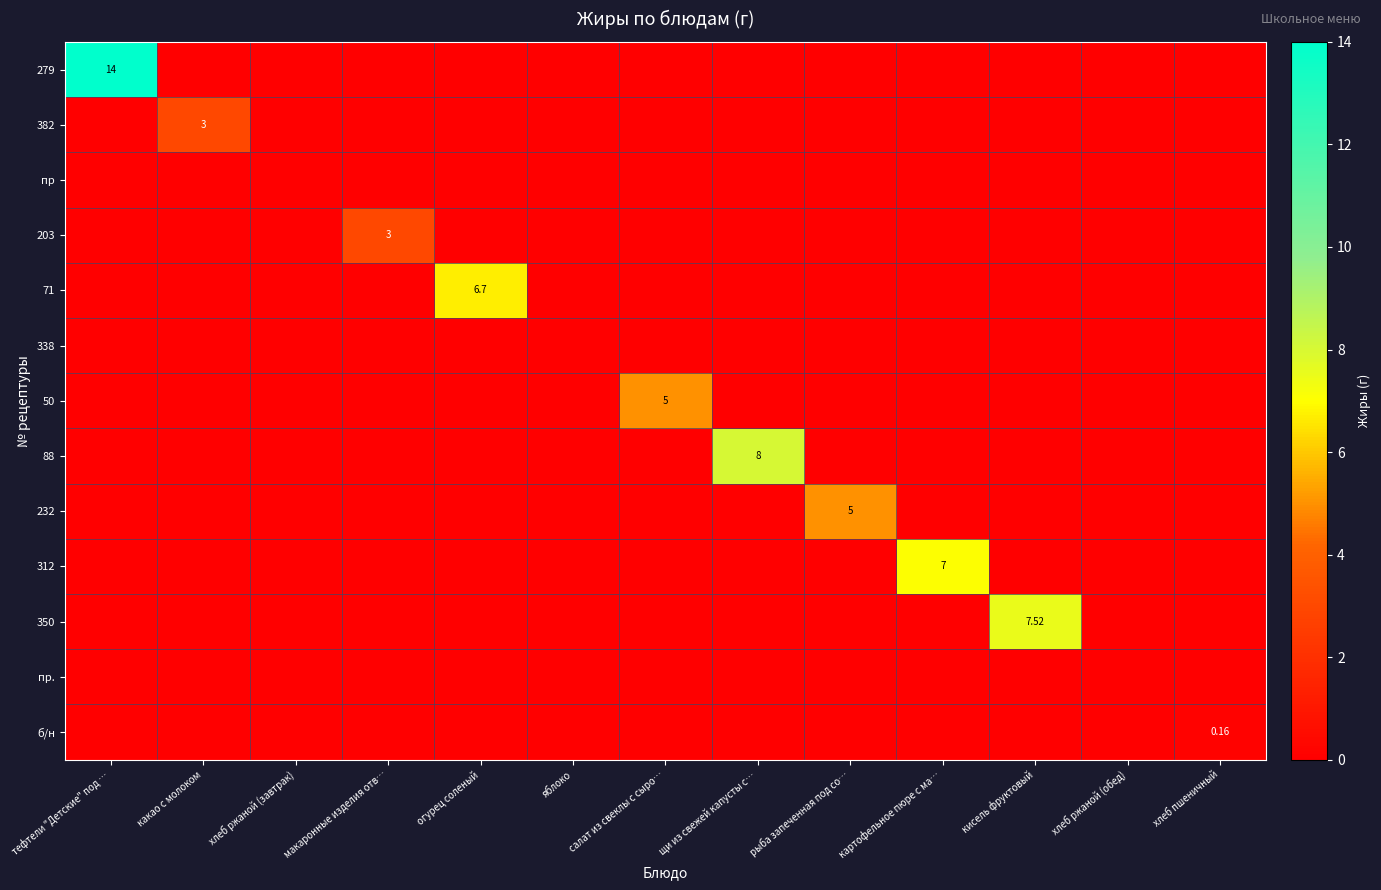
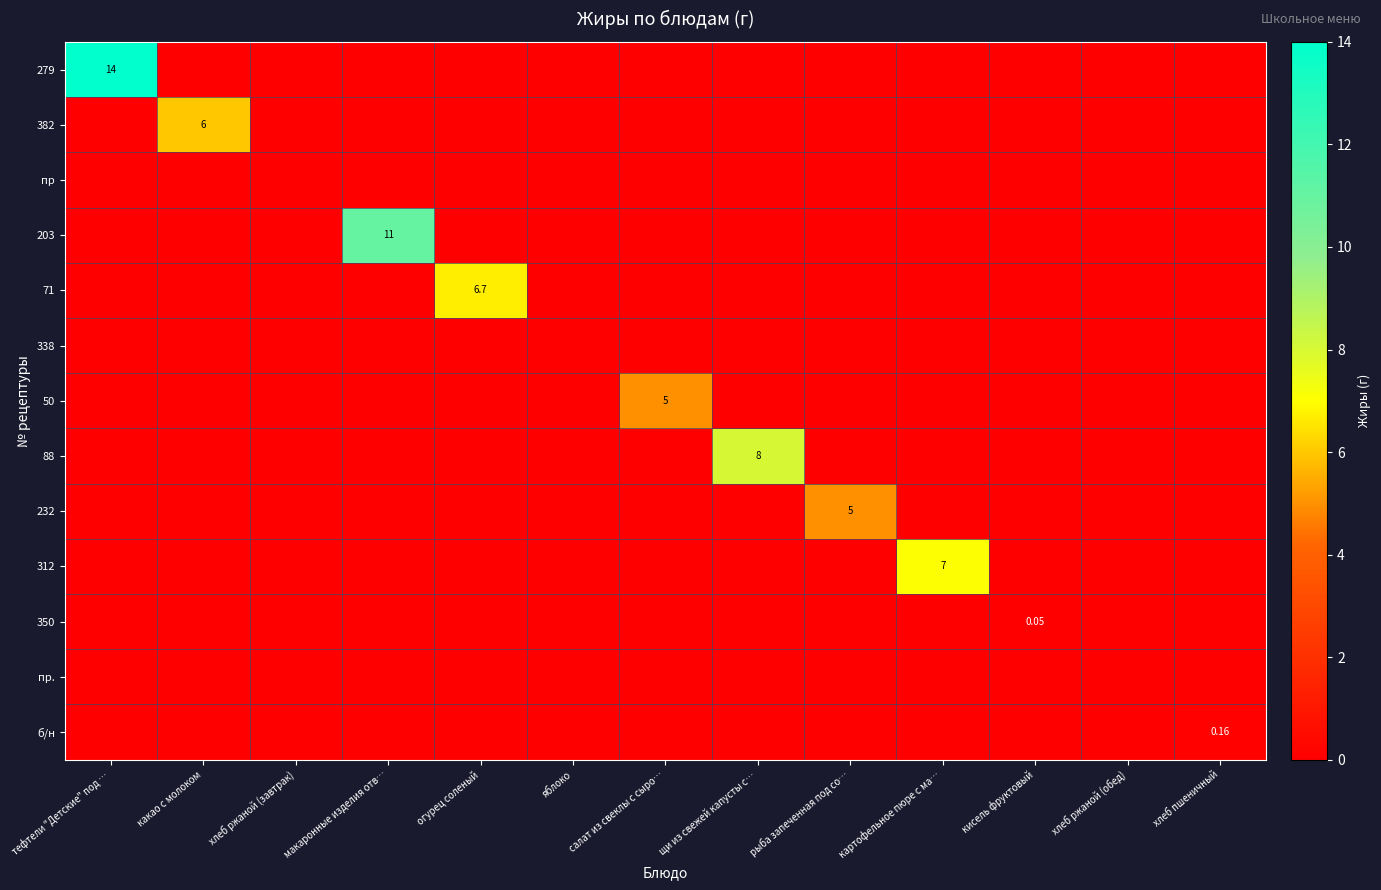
382, какао с молоком: 3 -> 6
203, макаронные изделия отв…: 3 -> 11
350, кисель фруктовый: 7.52 -> 0.05
